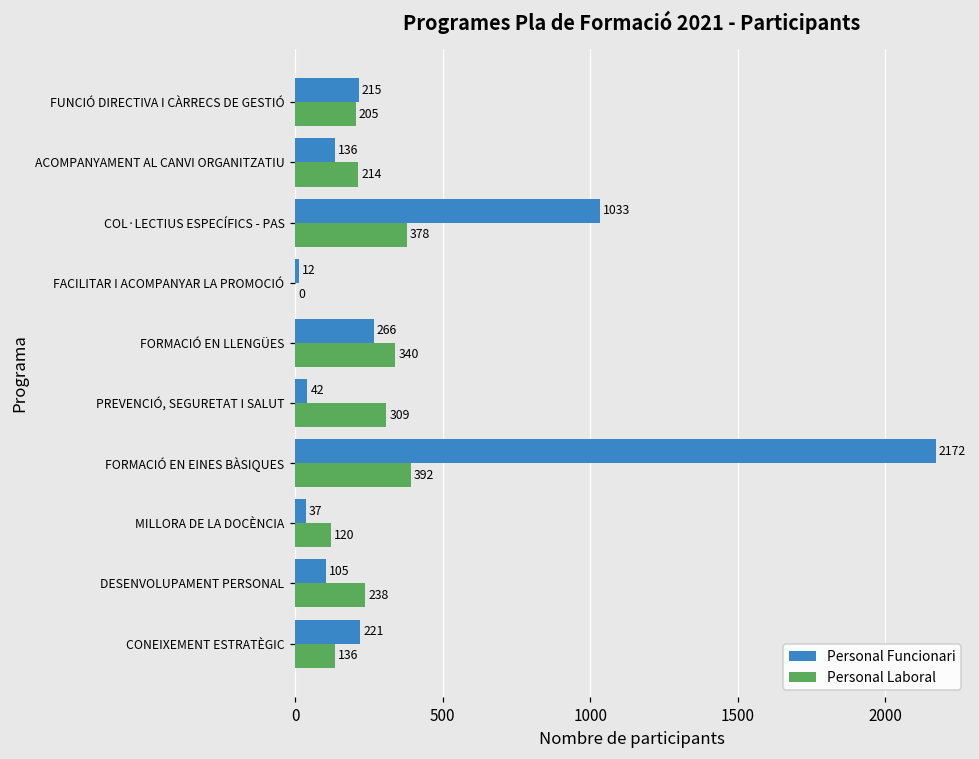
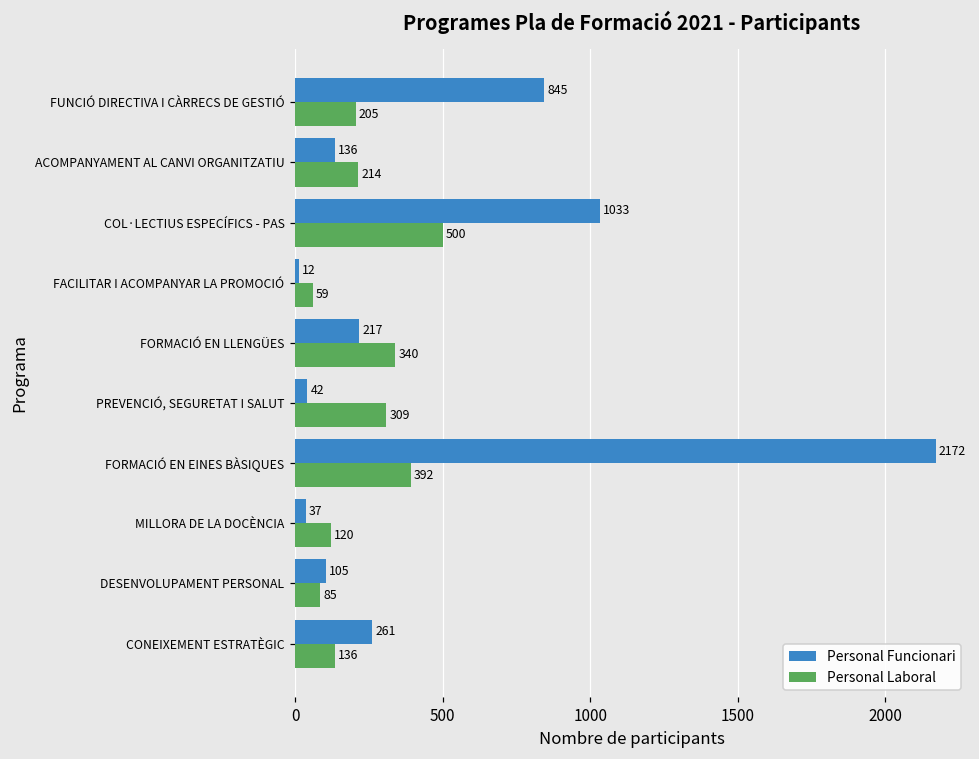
Personal Funcionari, FUNCIÓ DIRECTIVA I CÀRRECS DE GESTIÓ: 215 -> 845
Personal Laboral, COL·LECTIUS ESPECÍFICS - PAS: 378 -> 500
Personal Laboral, FACILITAR I ACOMPANYAR LA PROMOCIÓ: 0 -> 59
Personal Funcionari, FORMACIÓ EN LLENGÜES: 266 -> 217
Personal Laboral, DESENVOLUPAMENT PERSONAL: 238 -> 85
Personal Funcionari, CONEIXEMENT ESTRATÈGIC: 221 -> 261
